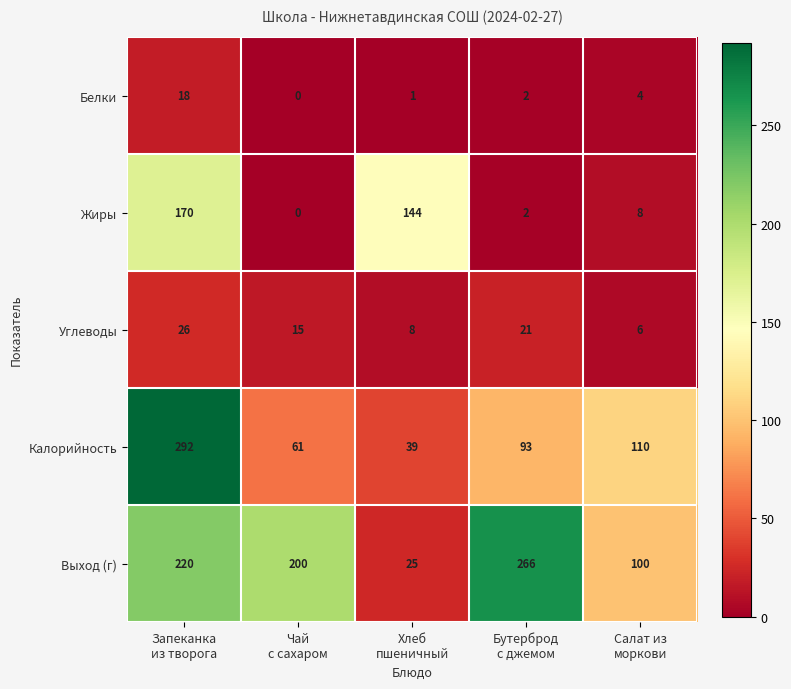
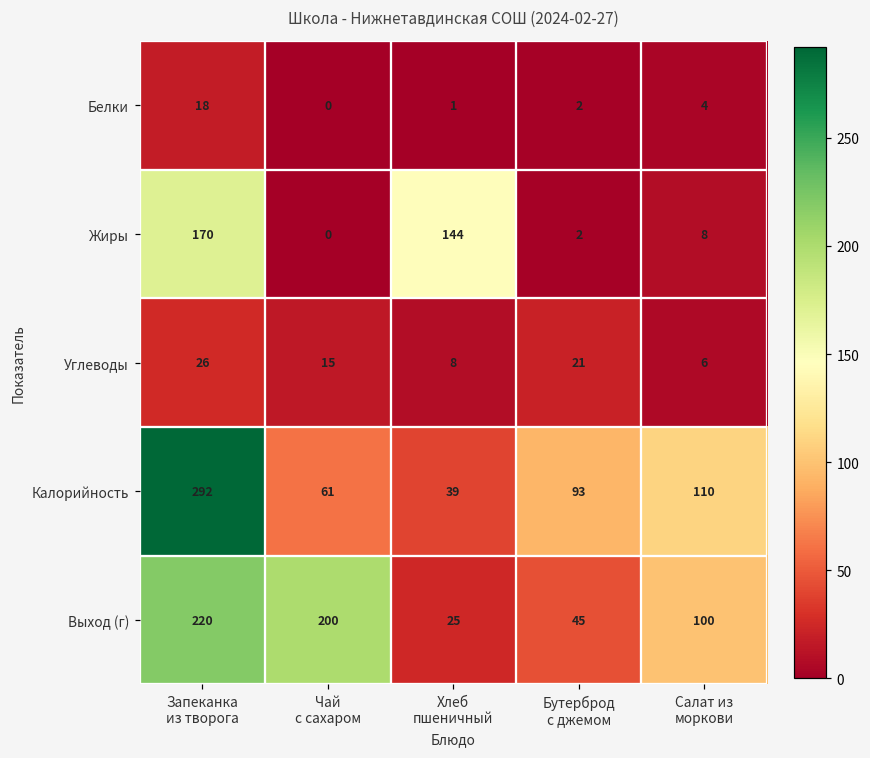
Выход (г), Бутерброд с джемом: 266 -> 45
